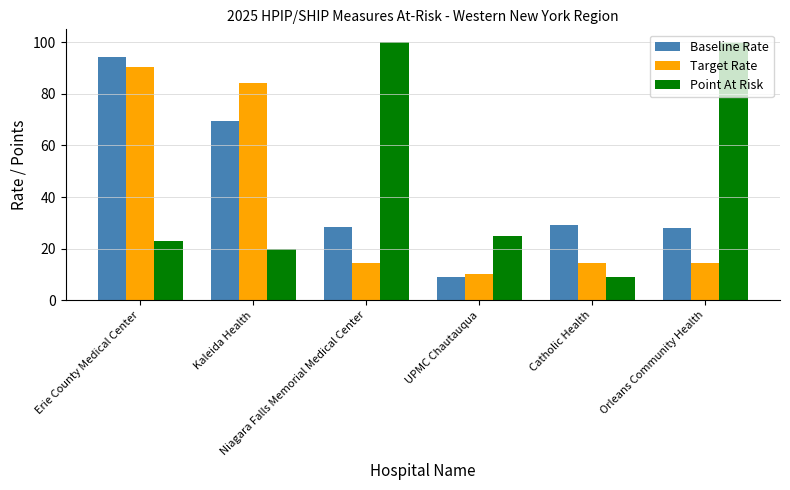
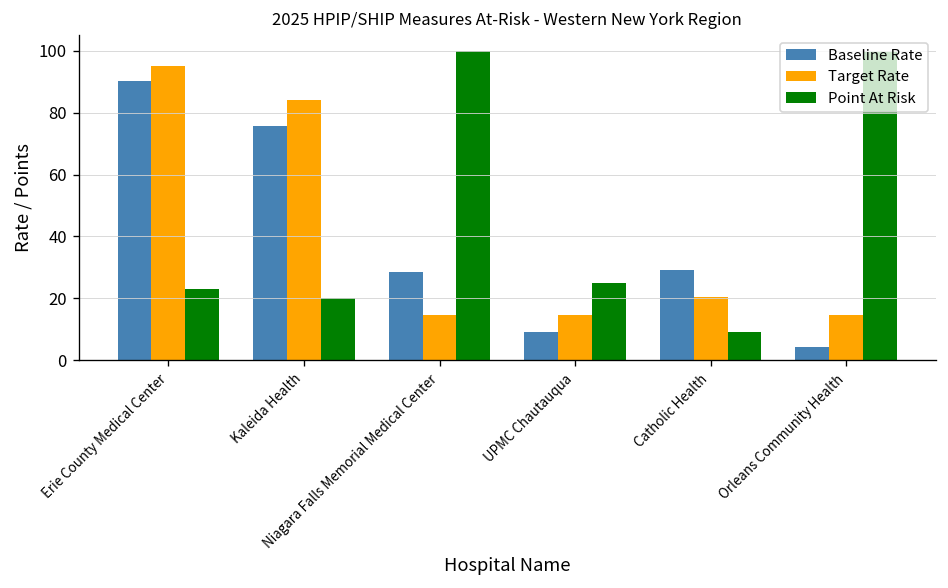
Baseline Rate, Erie County Medical Center: 94 -> 90
Target Rate, Erie County Medical Center: 90 -> 95
Baseline Rate, Kaleida Health: 69 -> 76
Target Rate, UPMC Chautauqua: 10 -> 15
Target Rate, Catholic Health: 15 -> 21
Baseline Rate, Orleans Community Health: 28 -> 4
